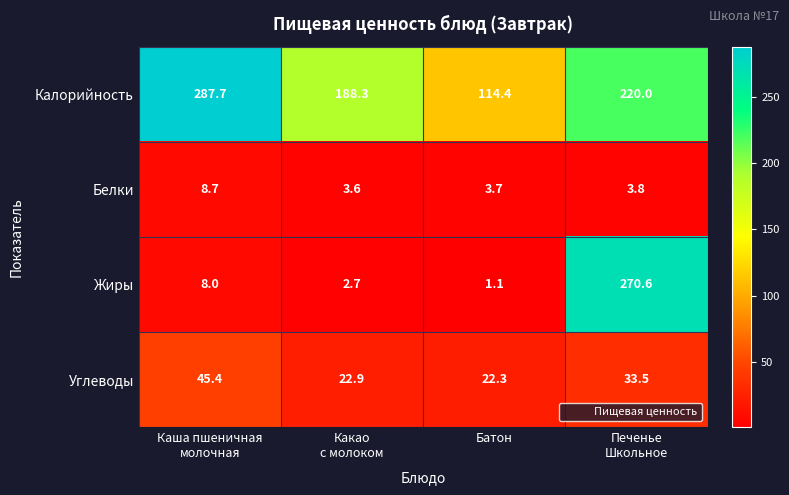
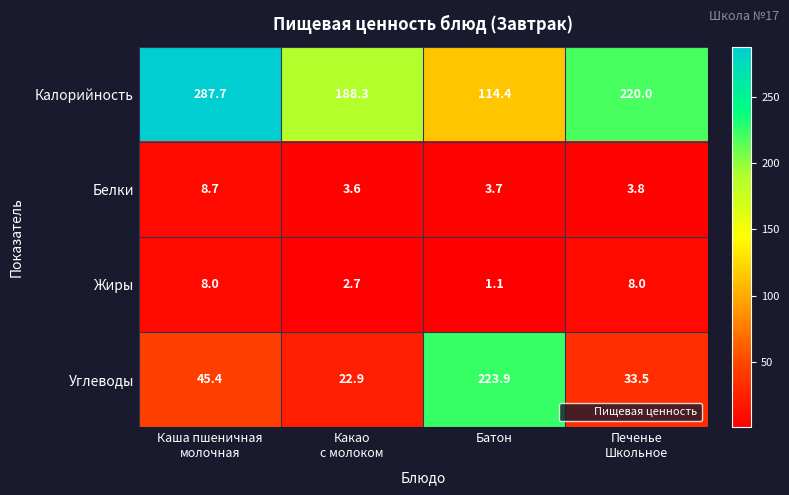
Жиры, Печенье Школьное: 270.6 -> 8.0
Углеводы, Батон: 22.3 -> 223.9
